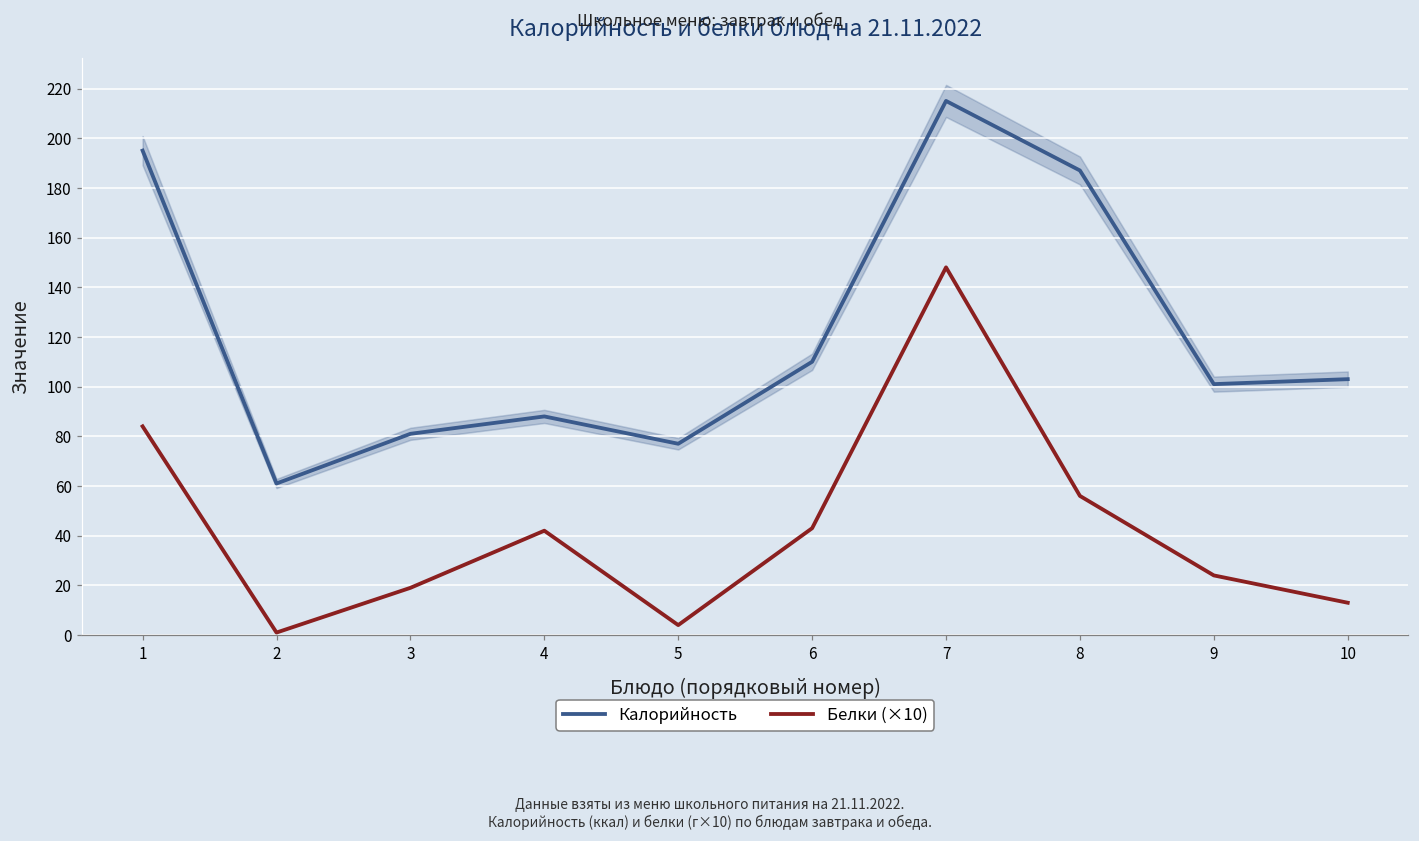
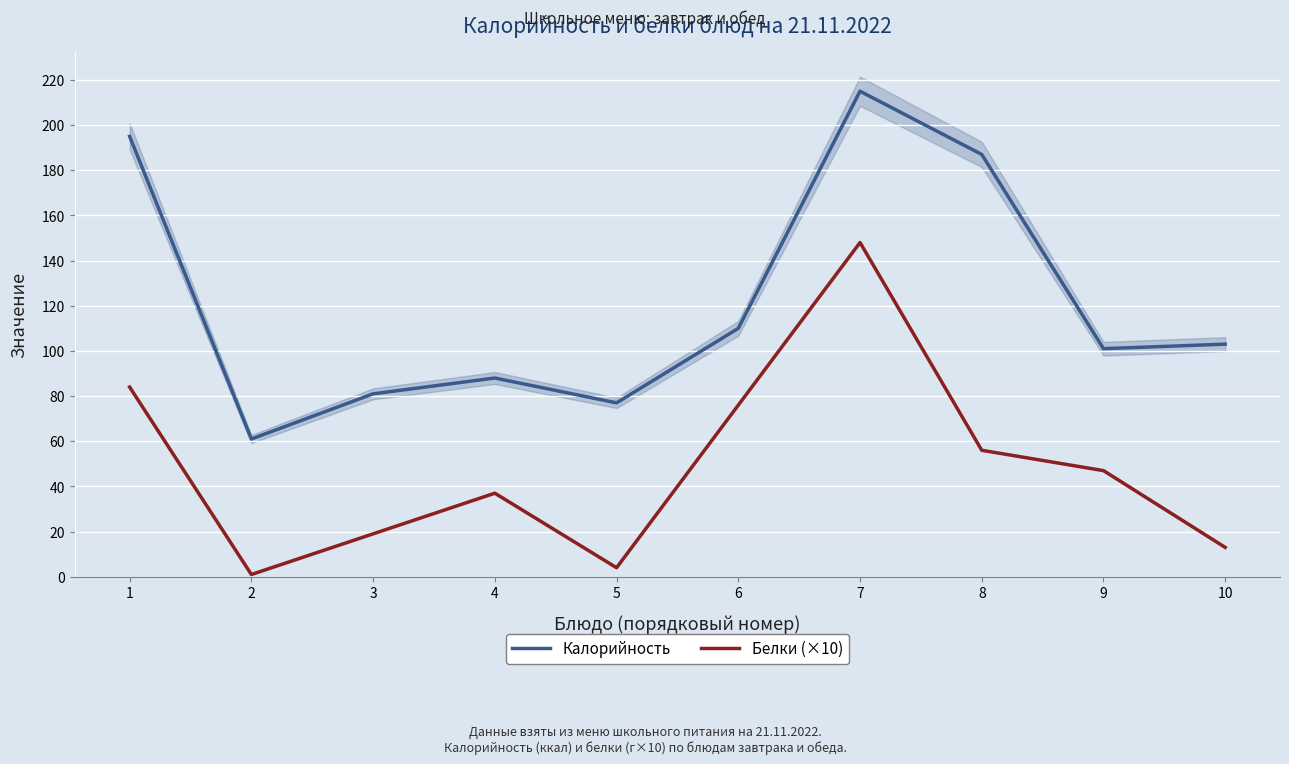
Белки (×10), 4: 42 -> 37
Белки (×10), 6: 43 -> 76
Белки (×10), 9: 24 -> 47
